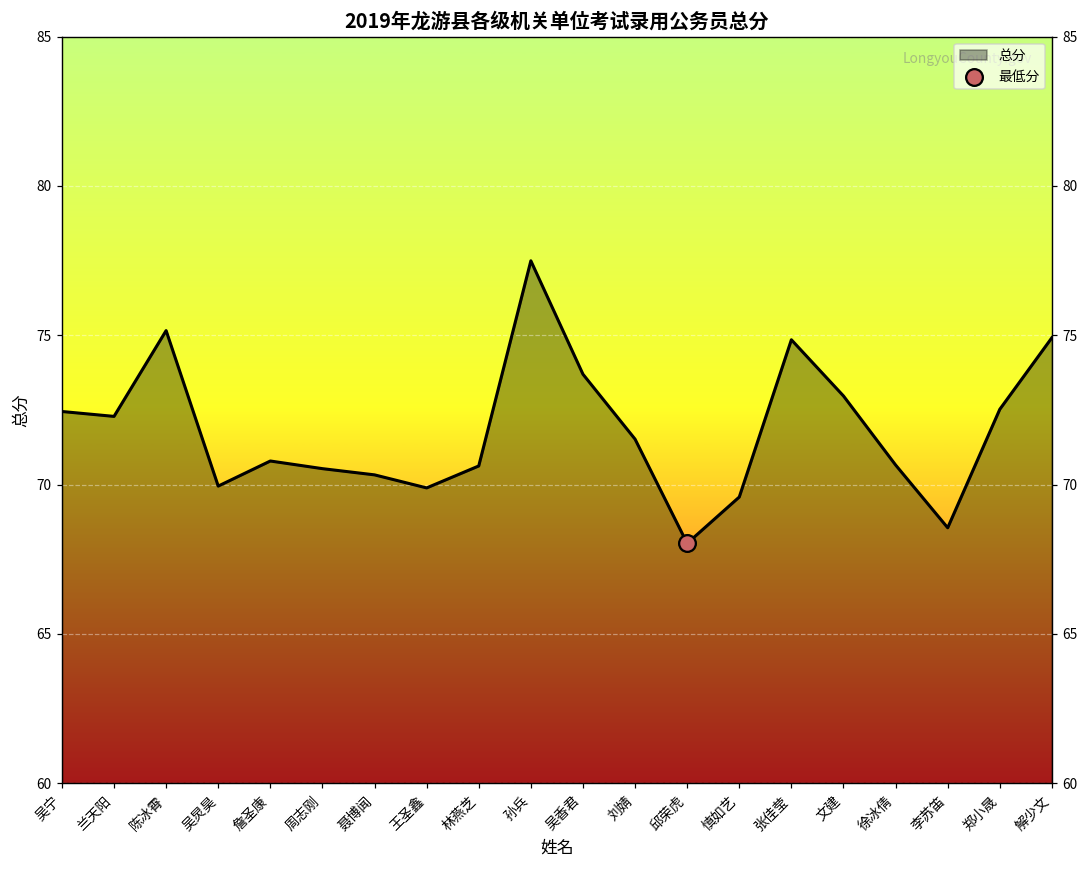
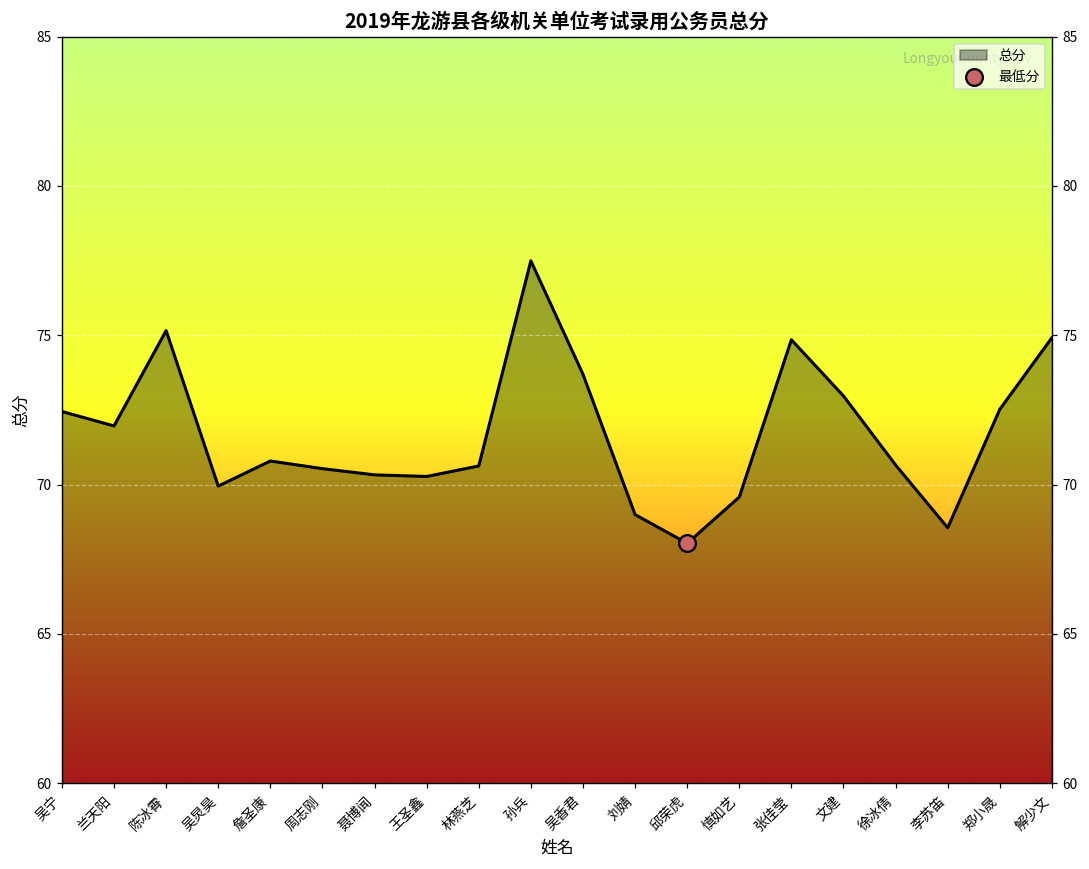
总分, 兰天阳: 72.3 -> 72.0
总分, 王圣鑫: 69.9 -> 70.3
总分, 刘婧: 71.5 -> 69.0
